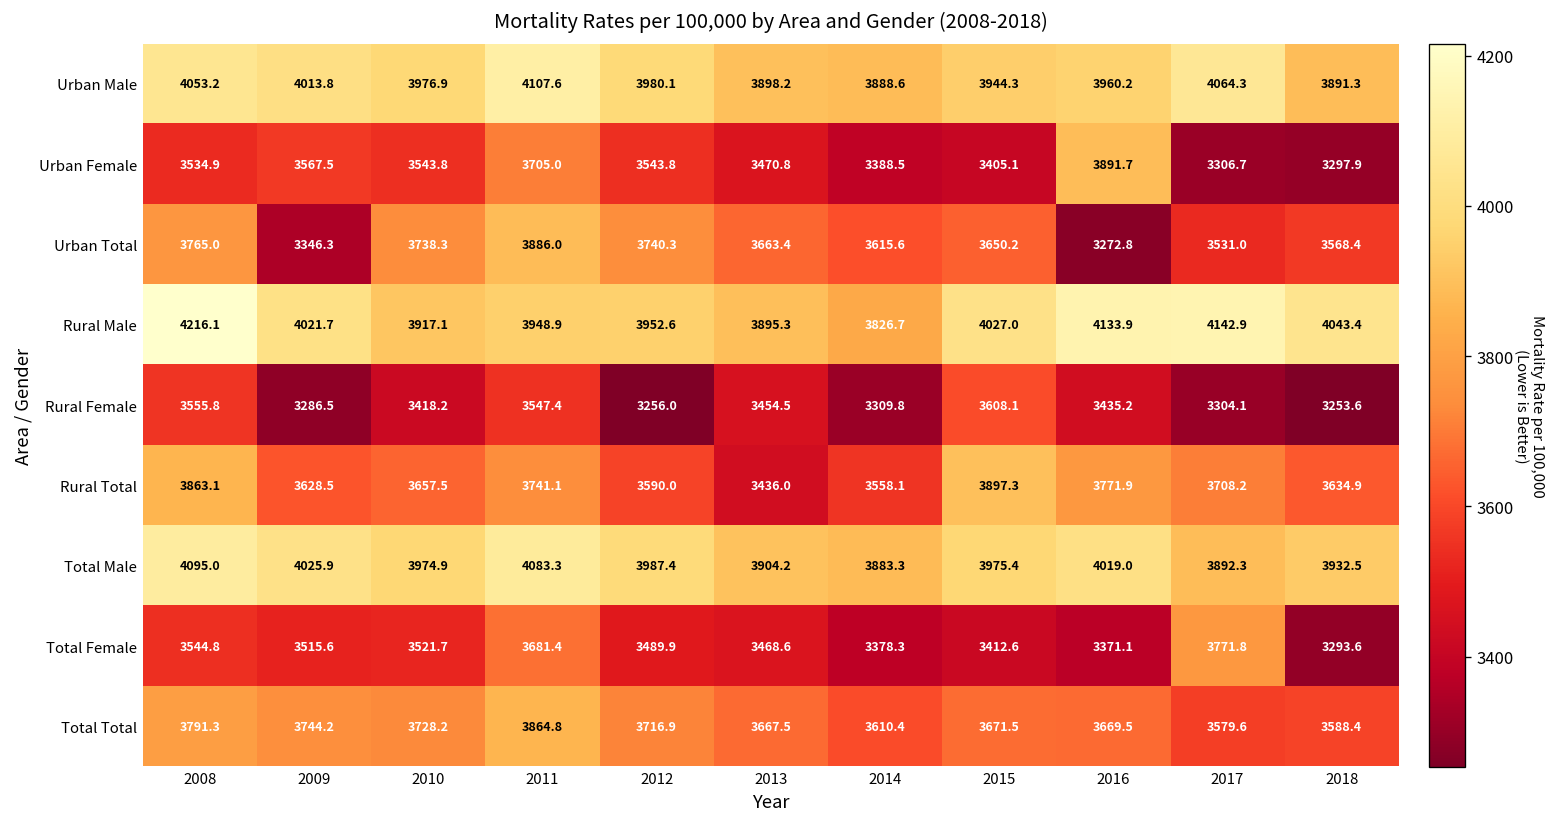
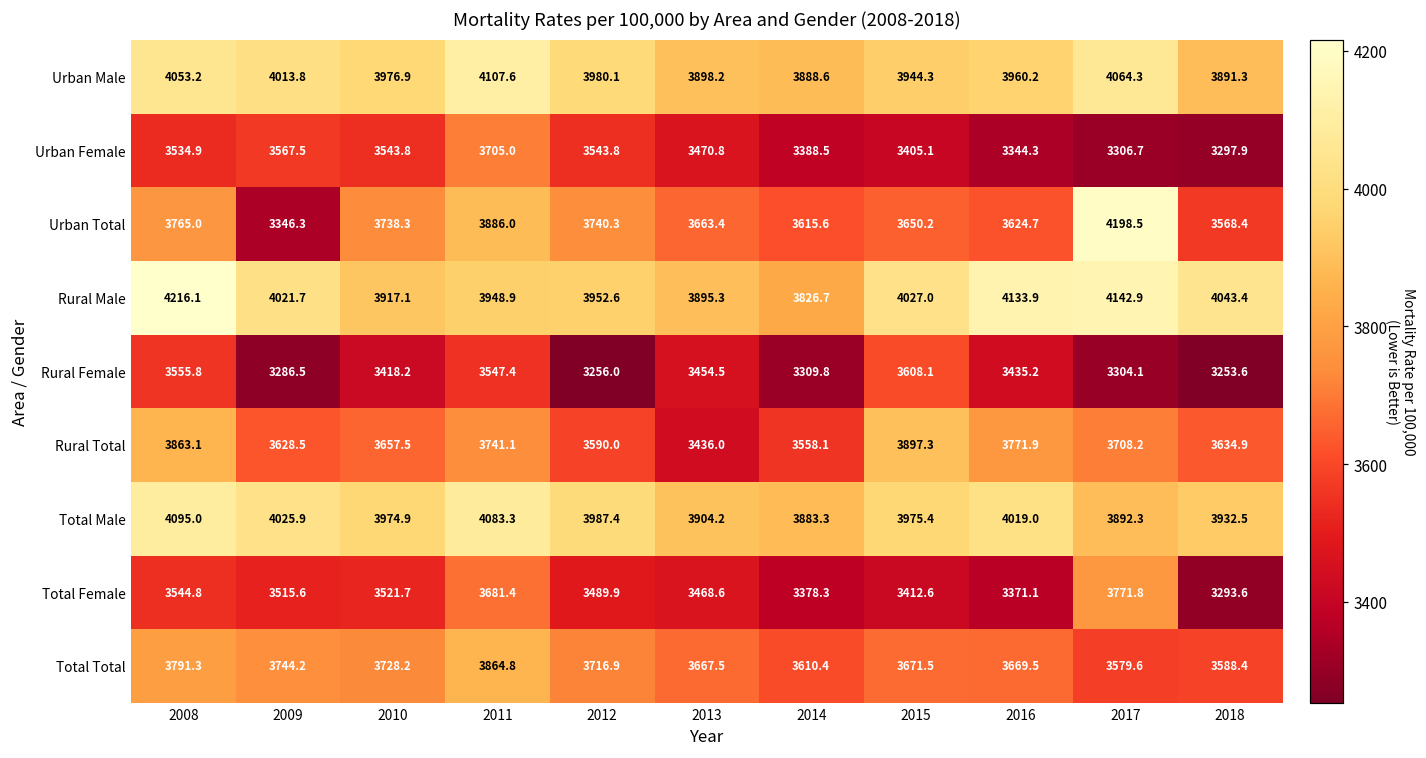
Urban Female, 2016: 3891.7 -> 3344.3
Urban Total, 2016: 3272.8 -> 3624.7
Urban Total, 2017: 3531.0 -> 4198.5
